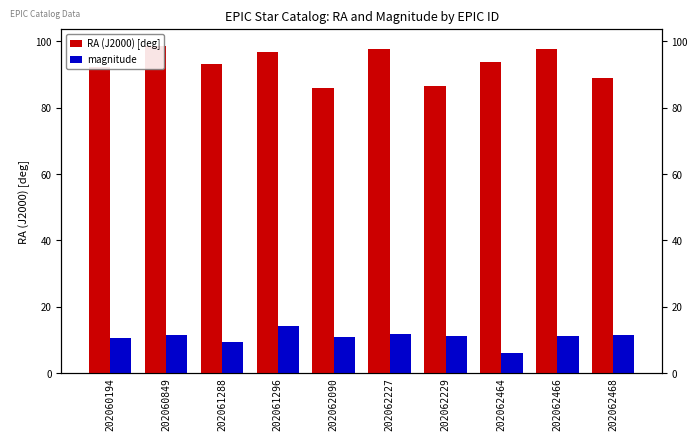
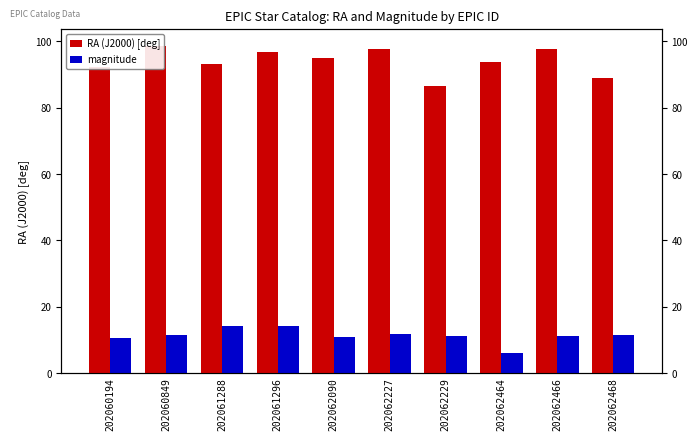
magnitude, 202061288: 10 -> 14
RA (J2000) [deg], 202062090: 86 -> 95
